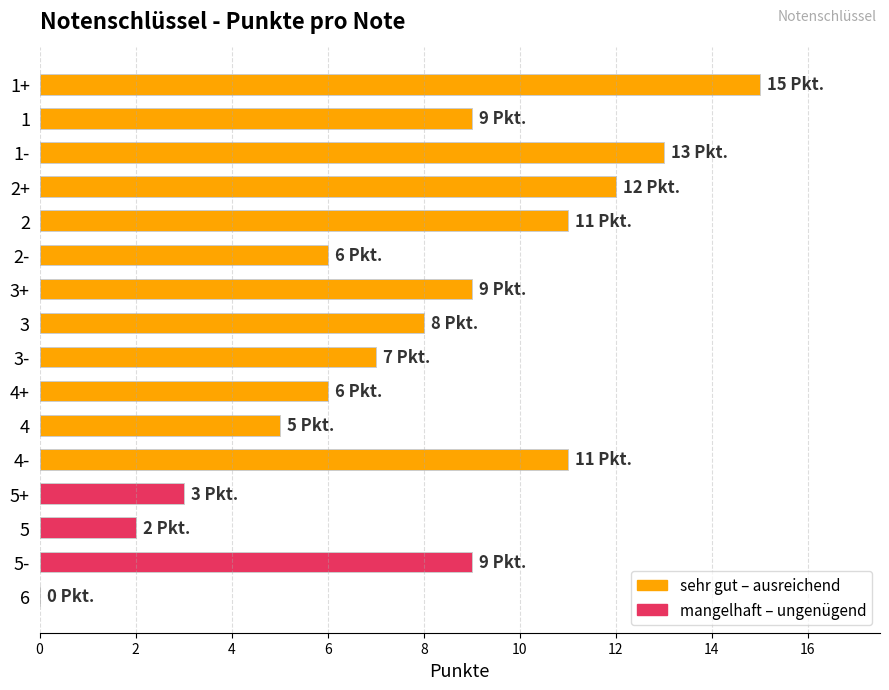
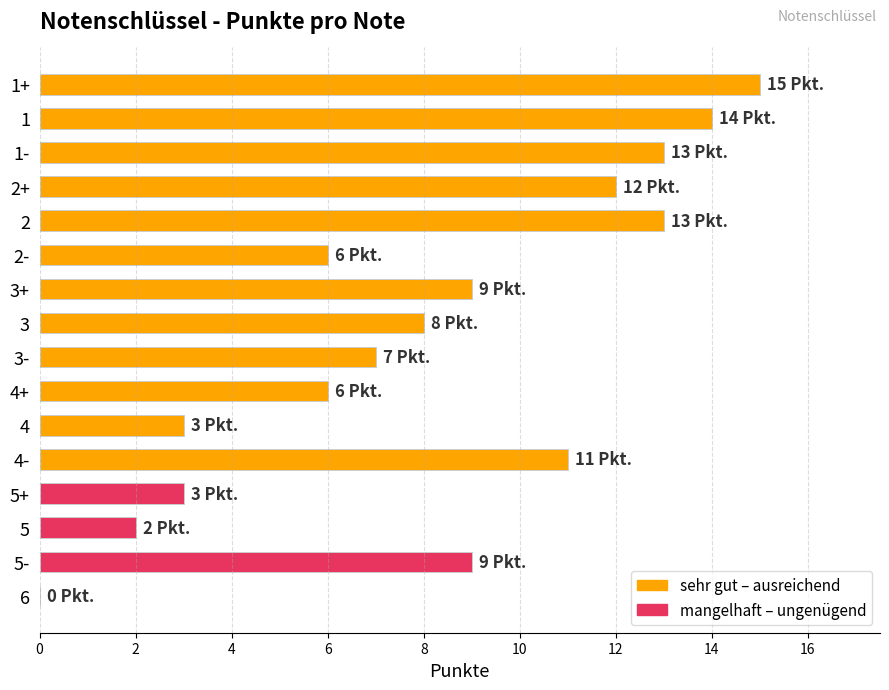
1: 9 -> 14
2: 11 -> 13
4: 5 -> 3
